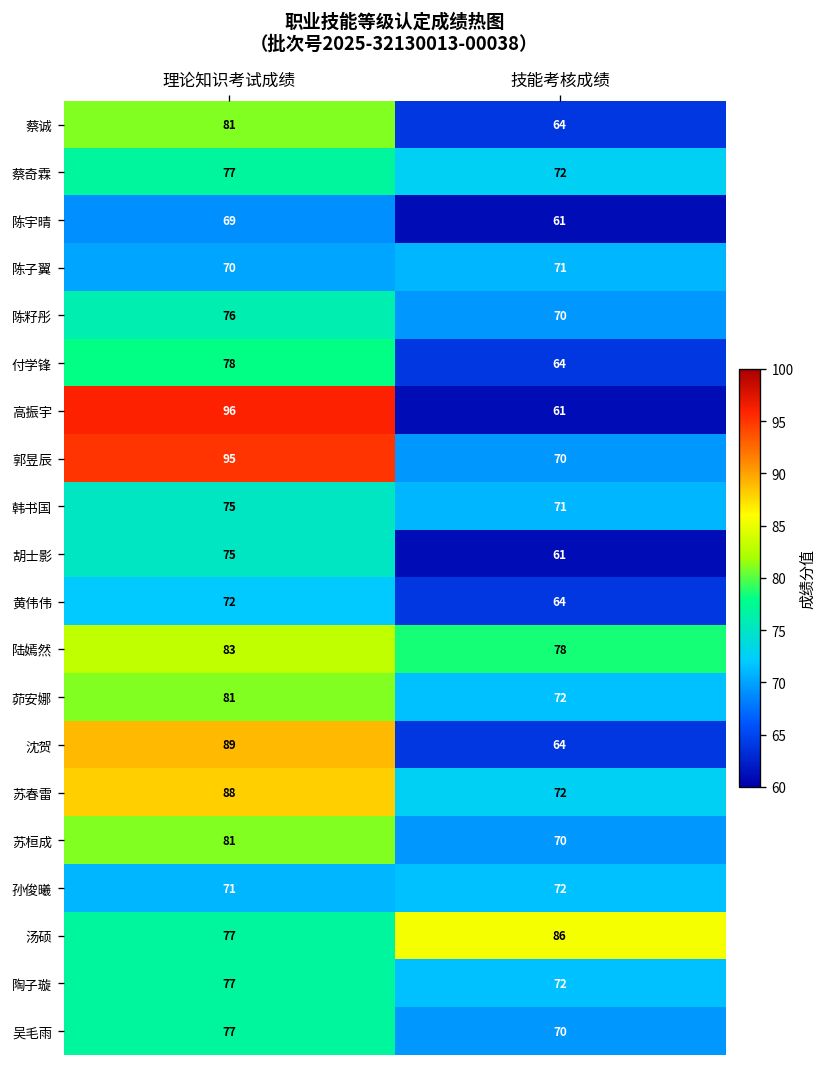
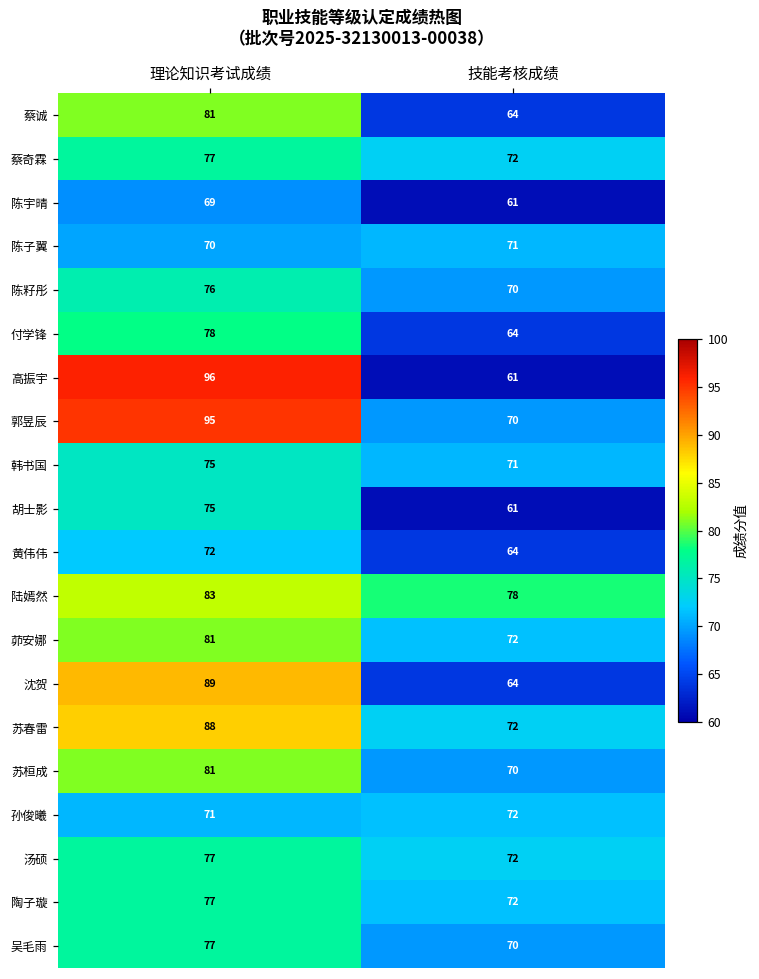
汤硕, 技能考核成绩: 86 -> 72
